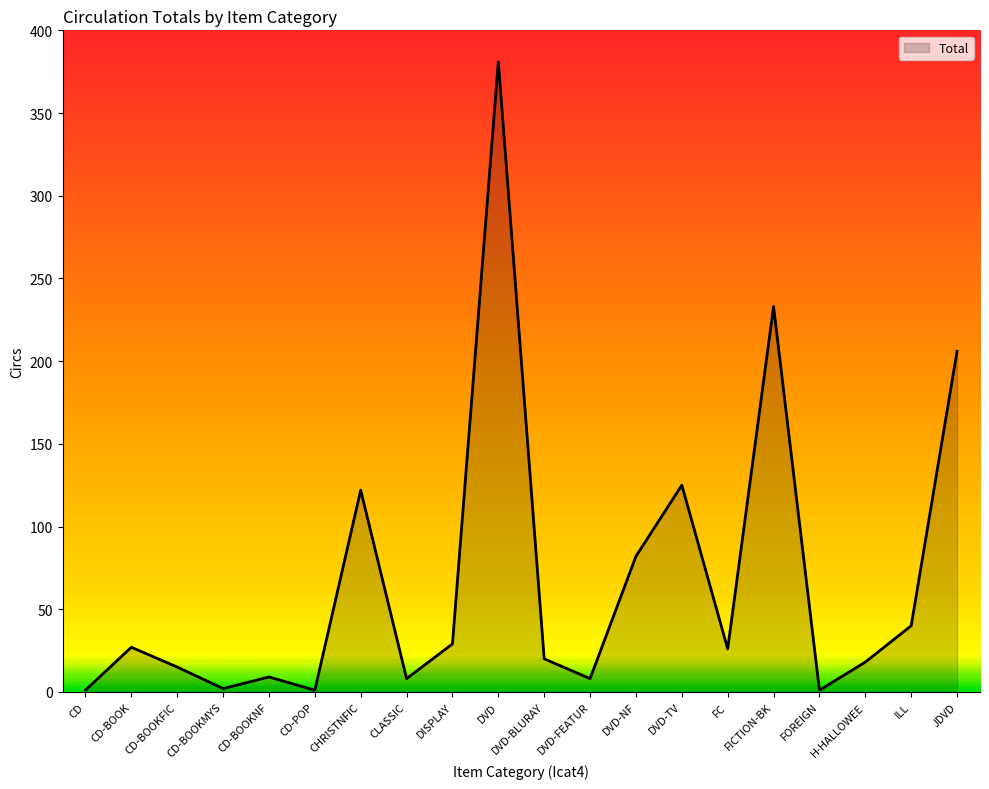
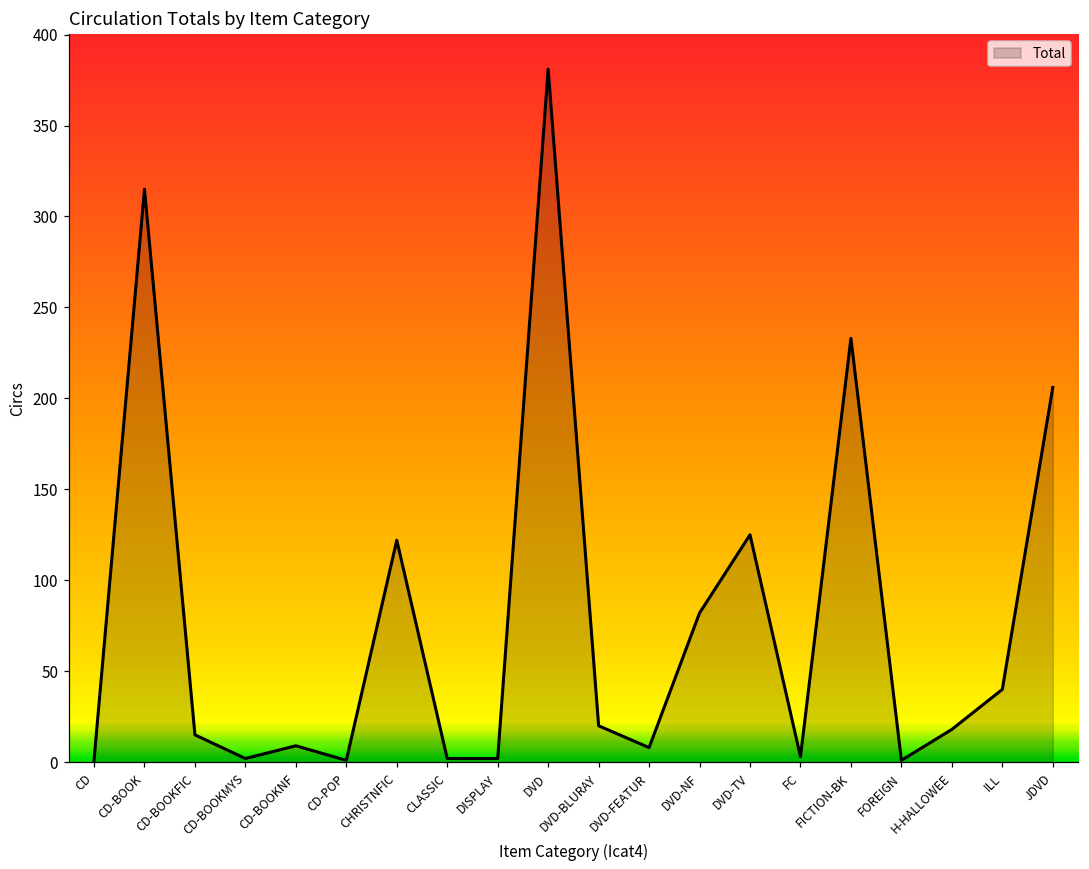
CD-BOOK: 27 -> 315
CLASSIC: 8 -> 2
DISPLAY: 29 -> 2
FC: 26 -> 3
